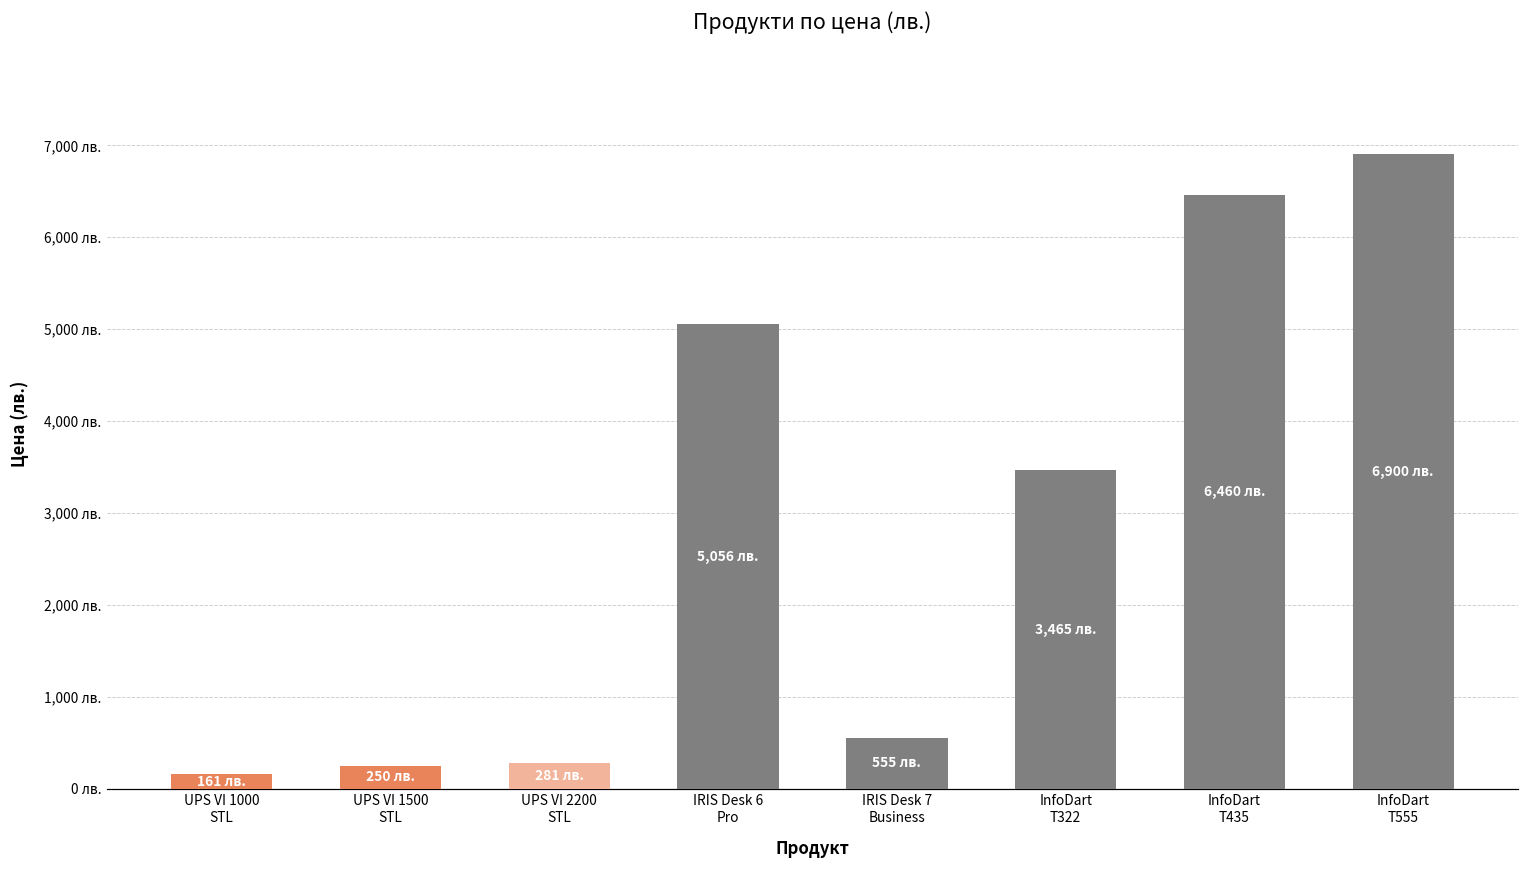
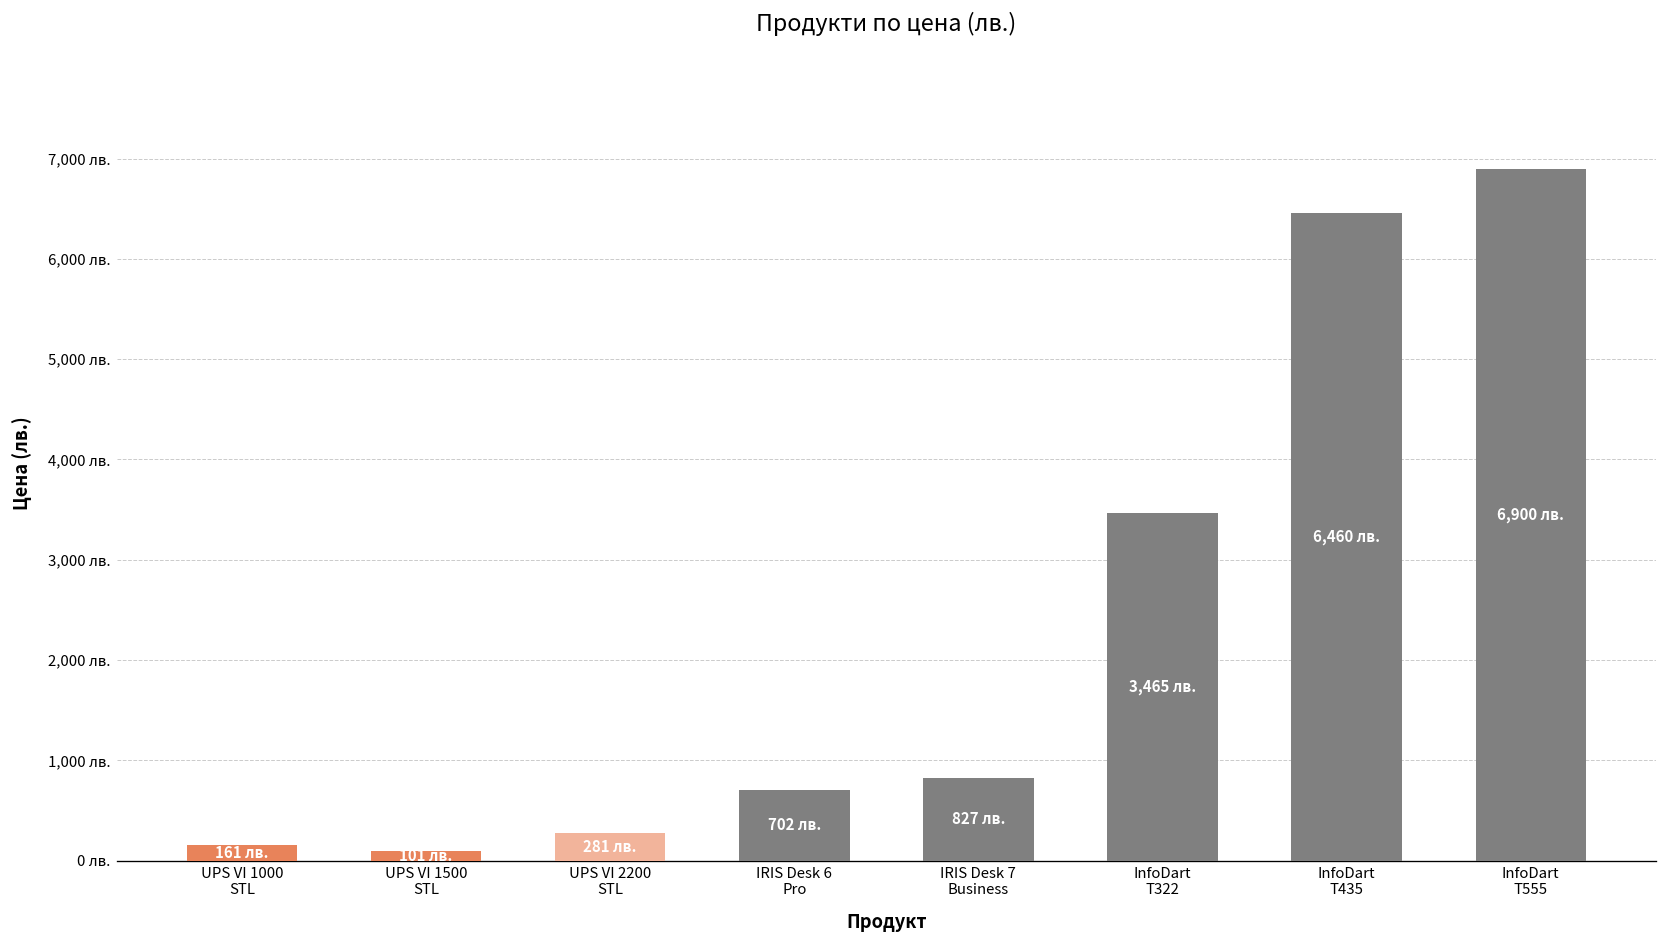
UPS VI 1500 STL: 250 -> 101
IRIS Desk 6 Pro: 5,056 -> 702
IRIS Desk 7 Business: 555 -> 827
